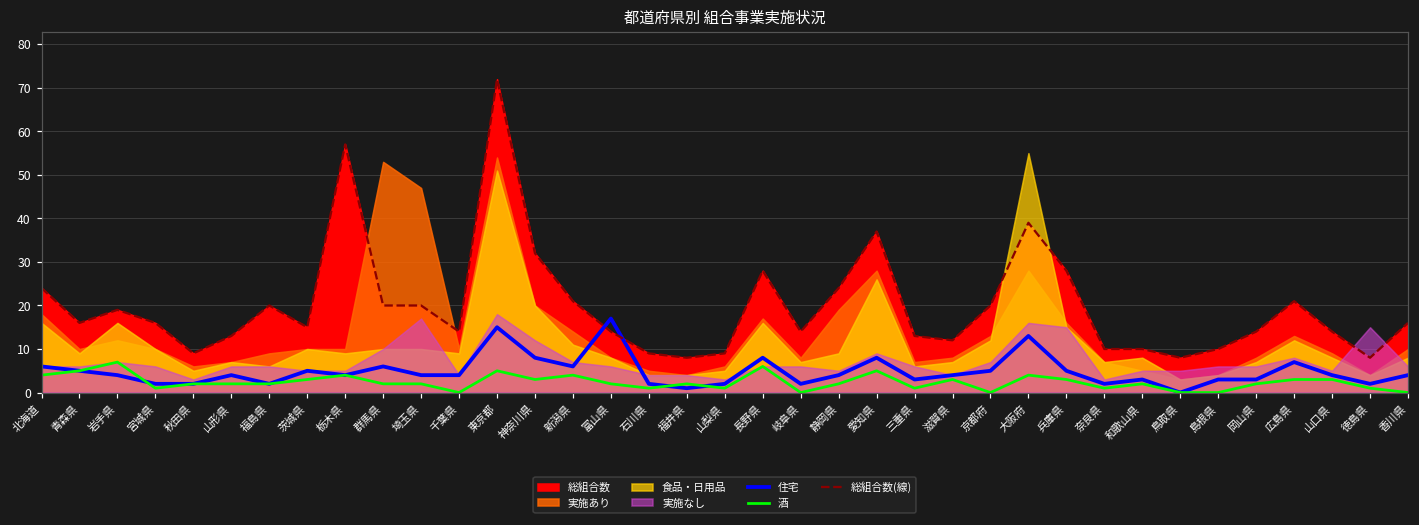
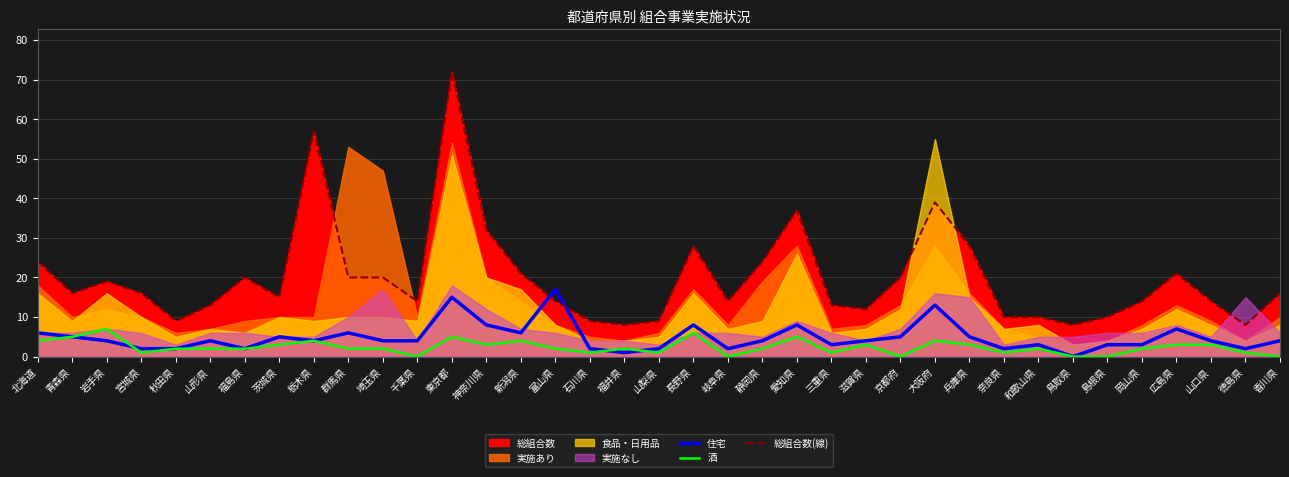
食品・日用品, 新潟県: 11 -> 17
